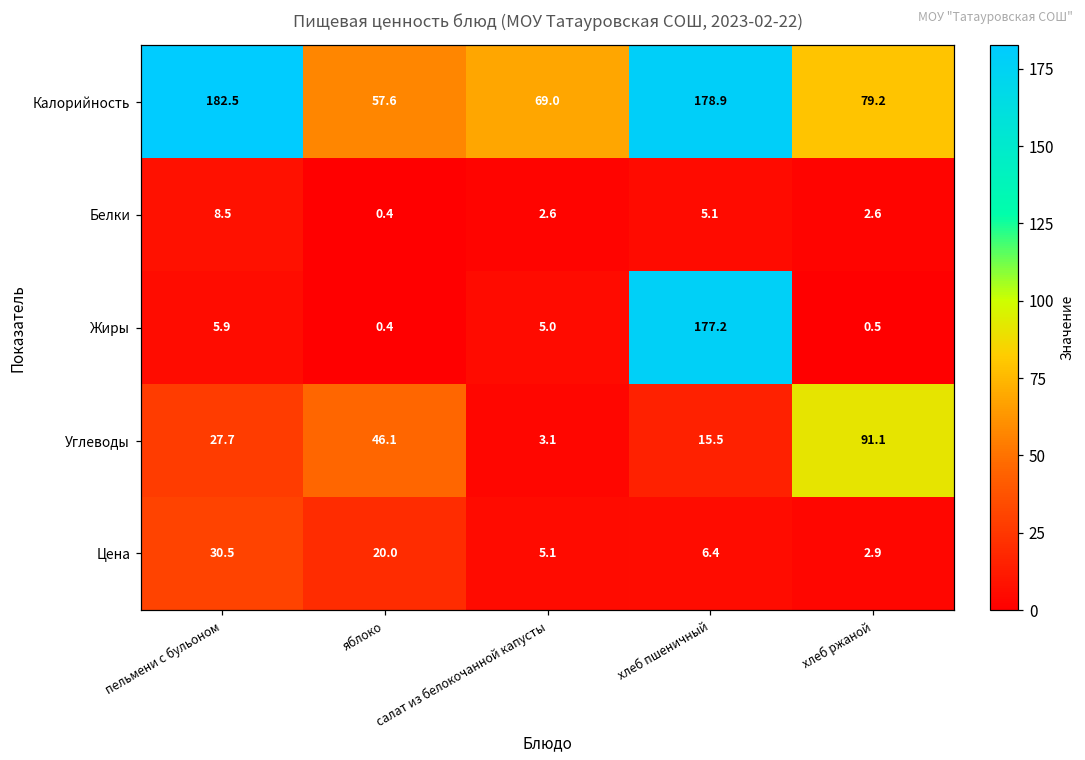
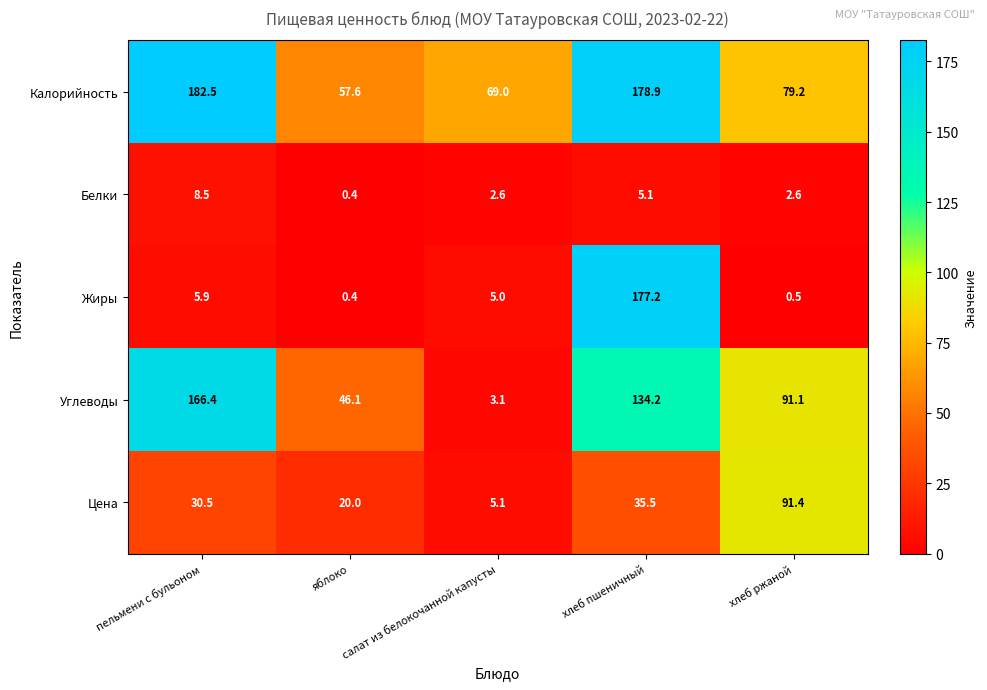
Углеводы, пельмени с бульоном: 27.7 -> 166.4
Углеводы, хлеб пшеничный: 15.5 -> 134.2
Цена, хлеб пшеничный: 6.4 -> 35.5
Цена, хлеб ржаной: 2.9 -> 91.4
